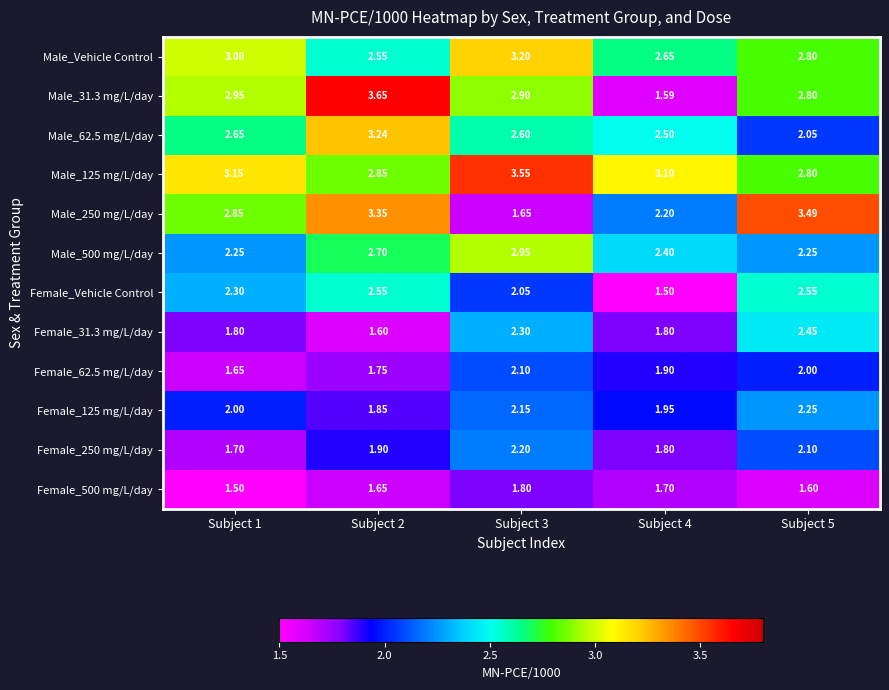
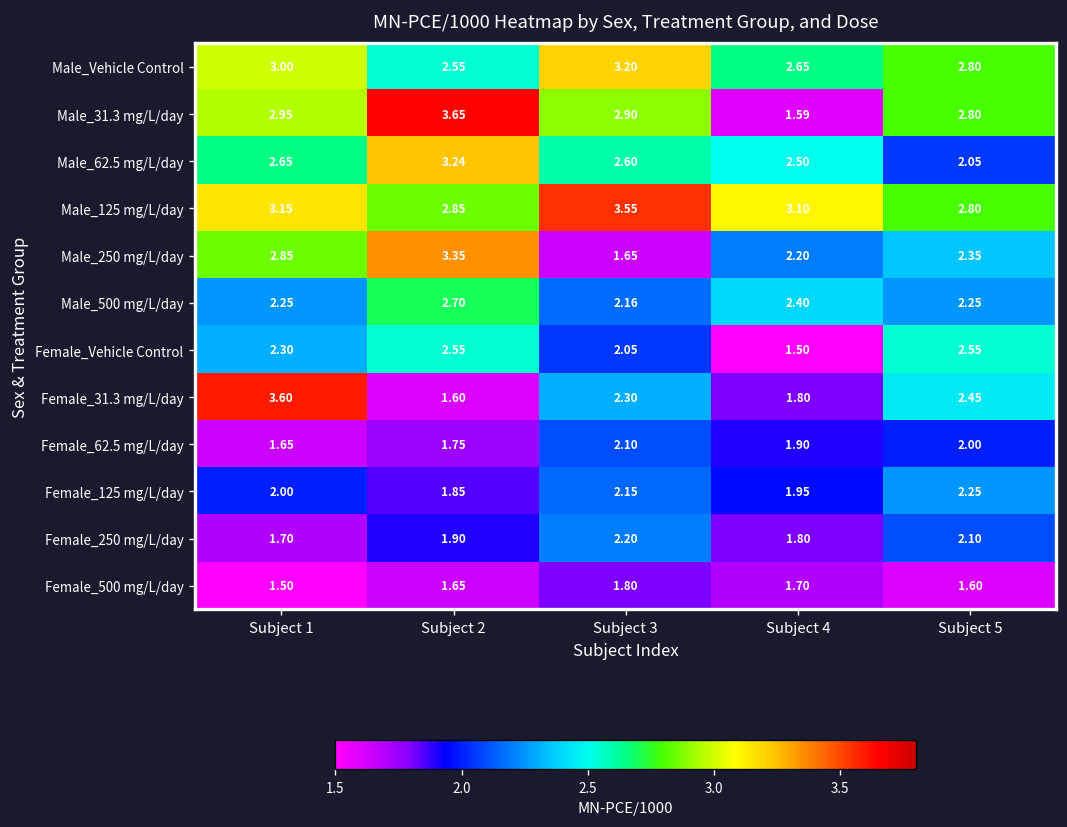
Male_250 mg/L/day, Subject 5: 3.49 -> 2.35
Male_500 mg/L/day, Subject 3: 2.95 -> 2.16
Female_31.3 mg/L/day, Subject 1: 1.80 -> 3.60
